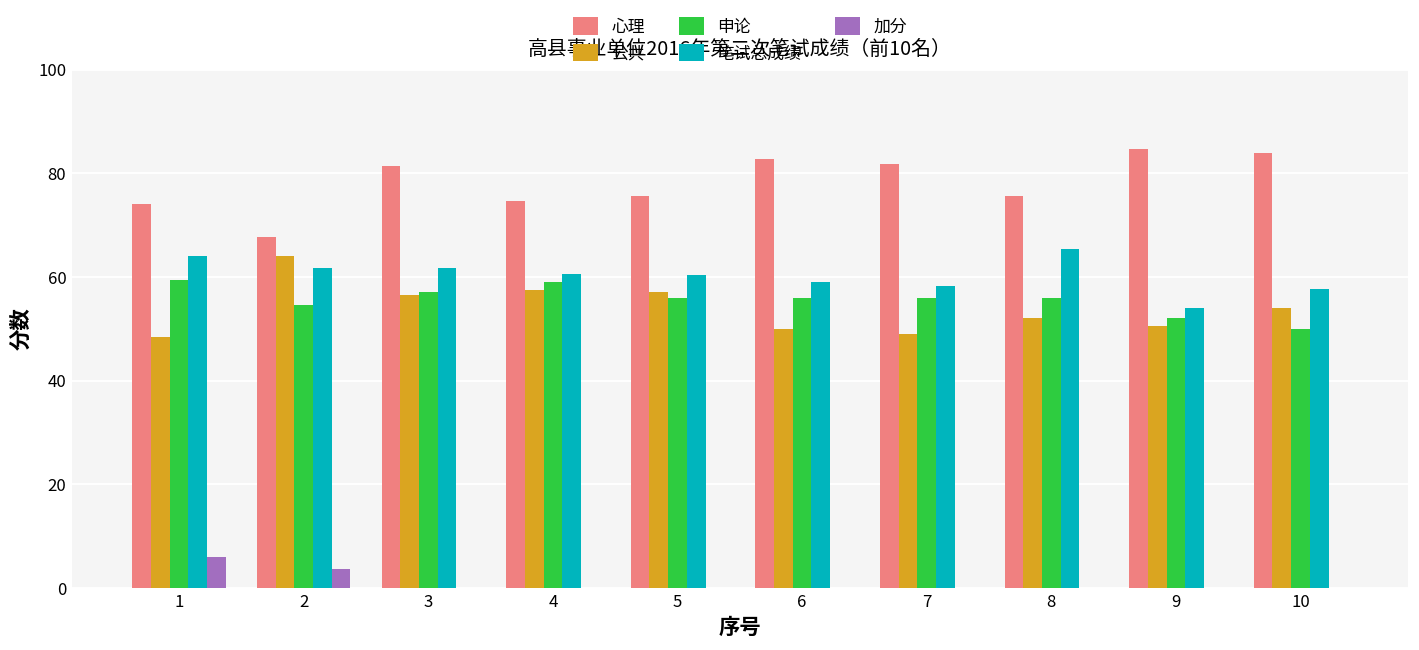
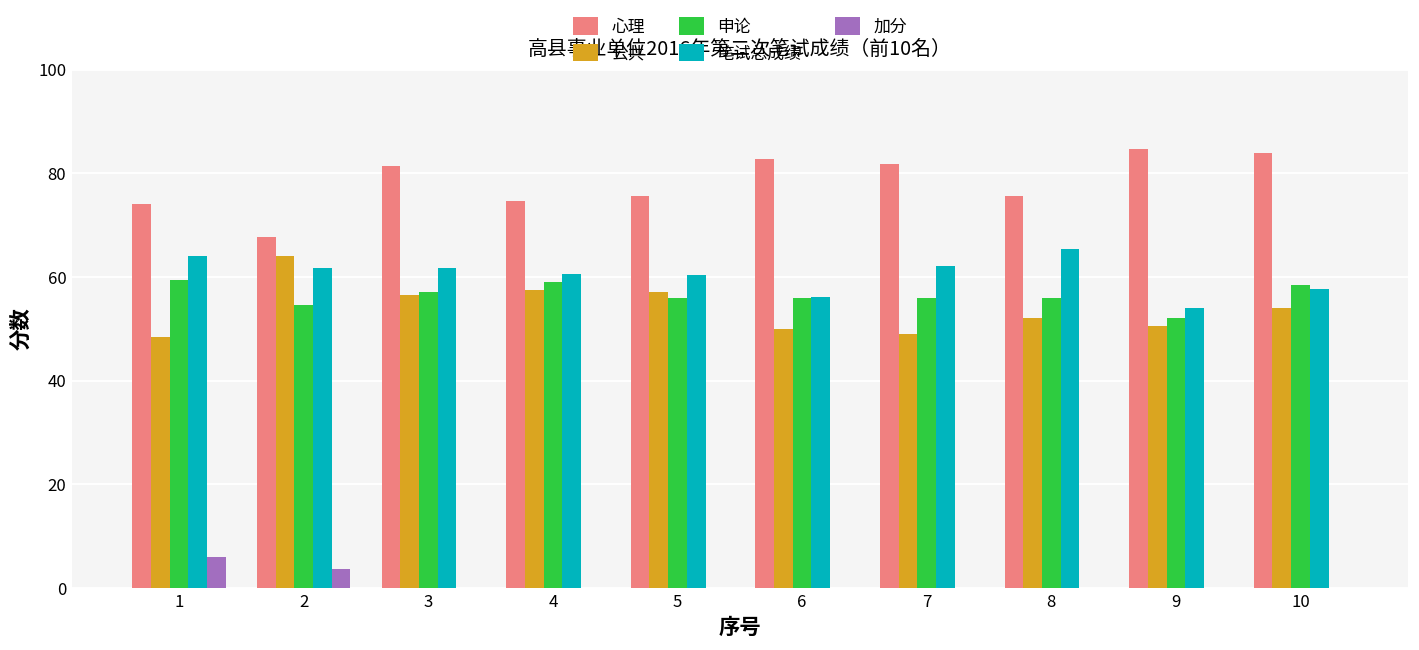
笔试总成绩, 6: 59 -> 56
笔试总成绩, 7: 58 -> 62
申论, 10: 50 -> 59
